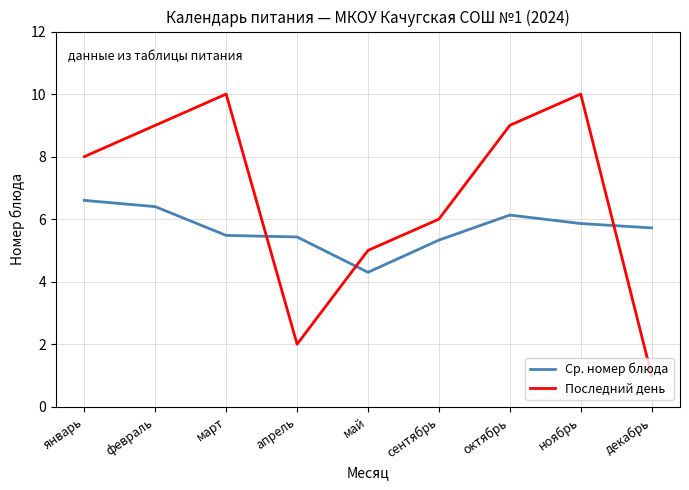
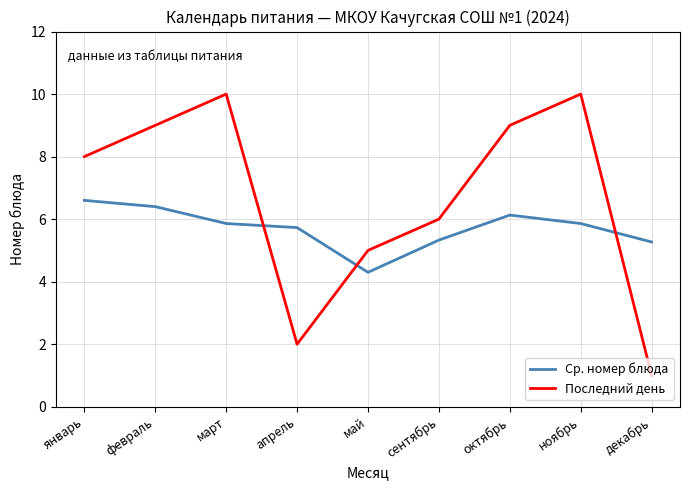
Ср. номер блюда, март: 5.5 -> 5.9
Ср. номер блюда, апрель: 5.4 -> 5.7
Ср. номер блюда, декабрь: 5.7 -> 5.3
